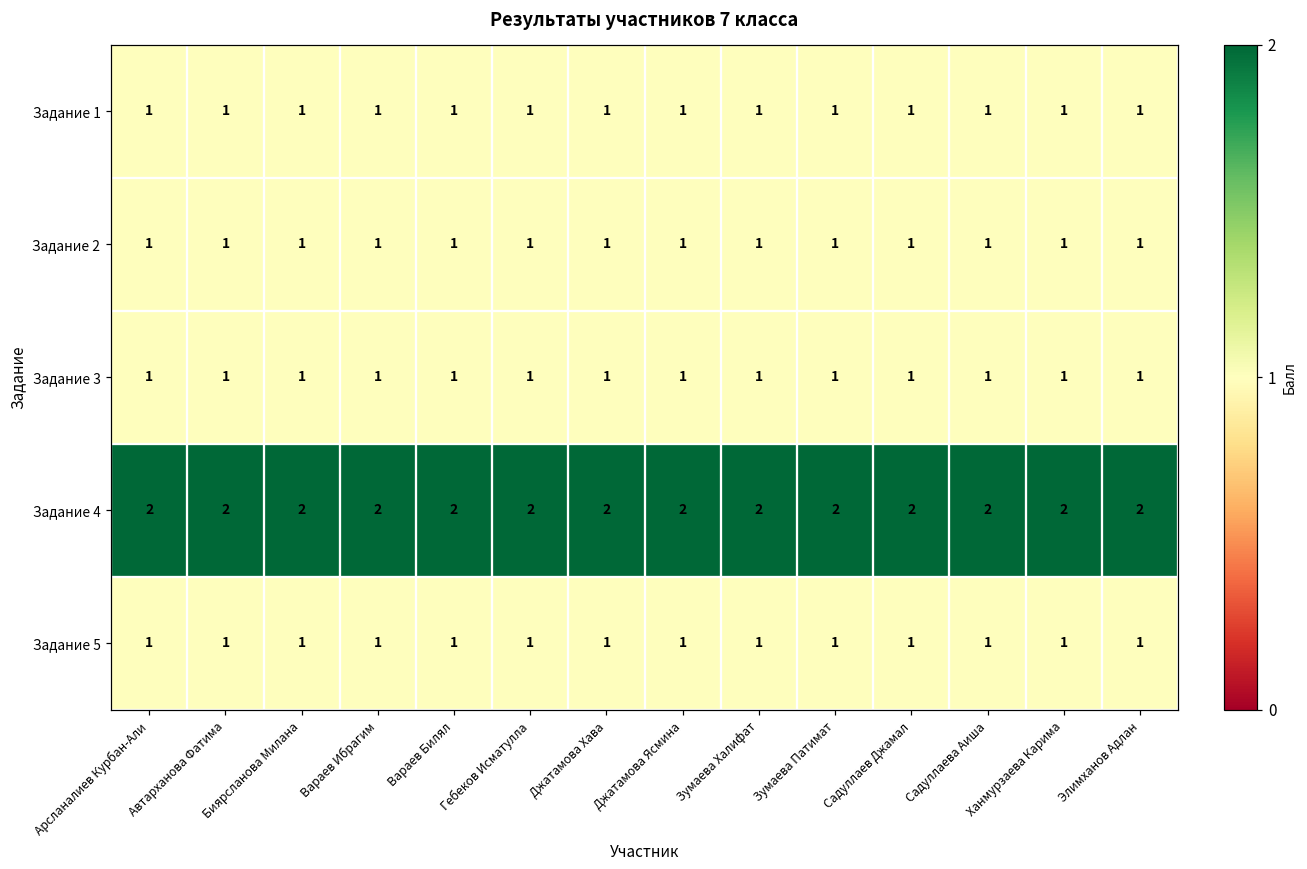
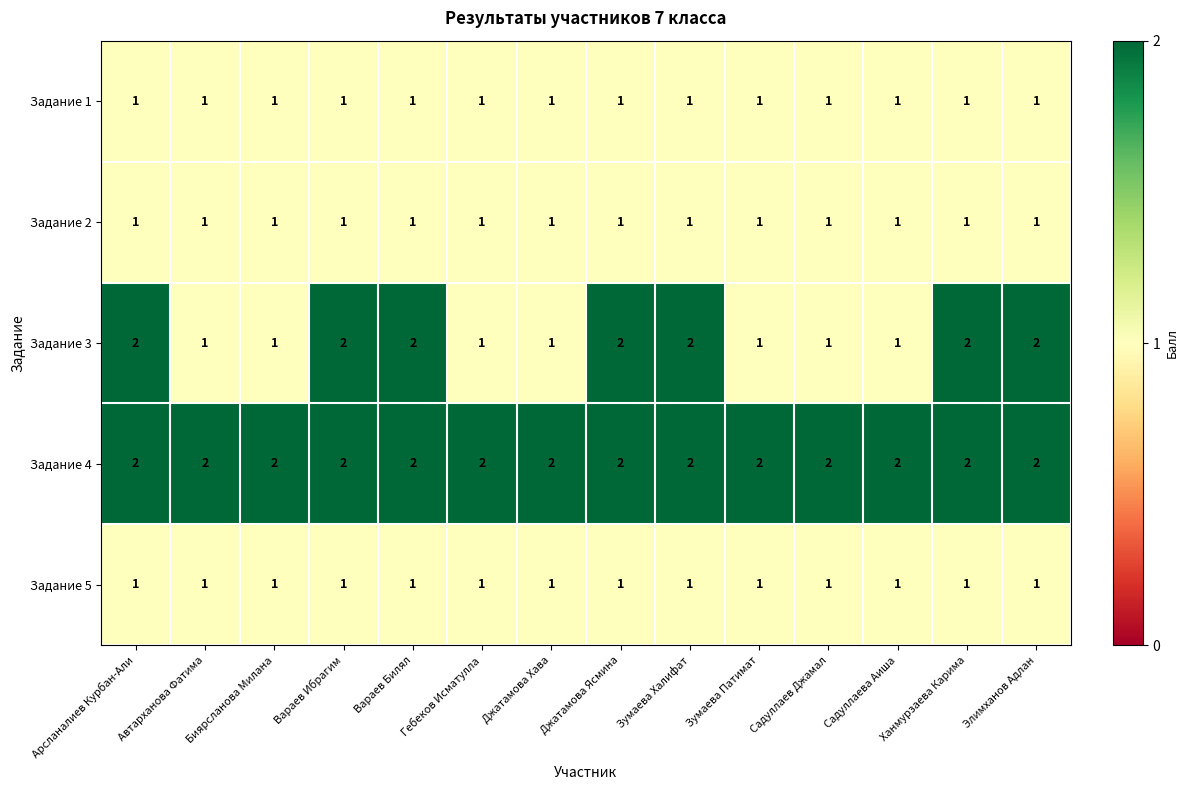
Задание 3, Арсланалиев Курбан-Али: 1 -> 2
Задание 3, Вараев Ибрагим: 1 -> 2
Задание 3, Вараев Билял: 1 -> 2
Задание 3, Джатамова Ясмина: 1 -> 2
Задание 3, Зумаева Халифат: 1 -> 2
Задание 3, Ханмурзаева Карима: 1 -> 2
Задание 3, Элимханов Адлан: 1 -> 2
